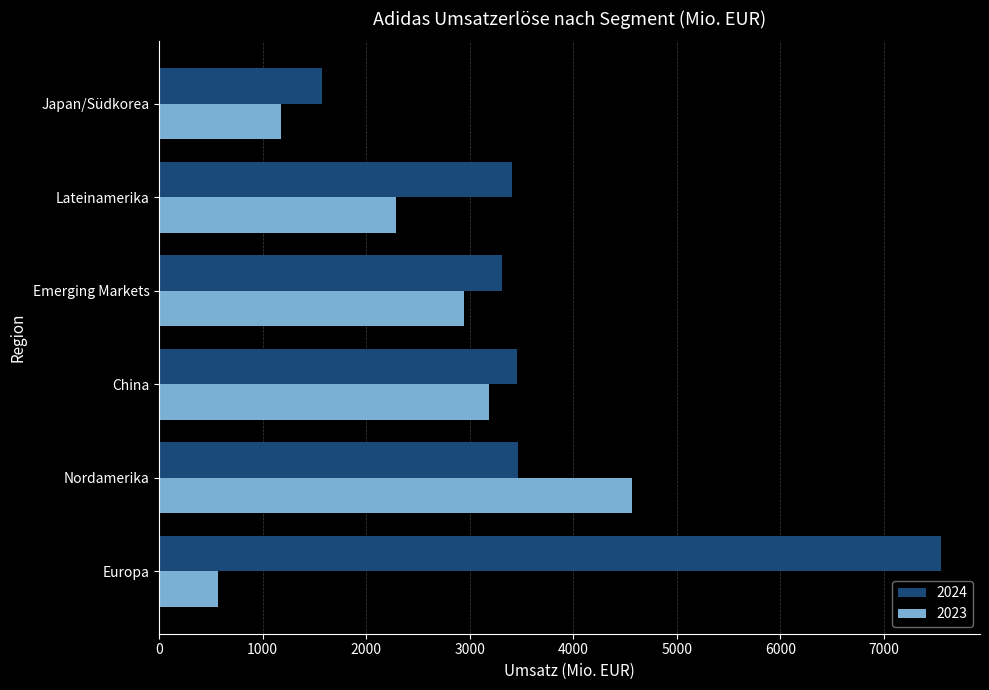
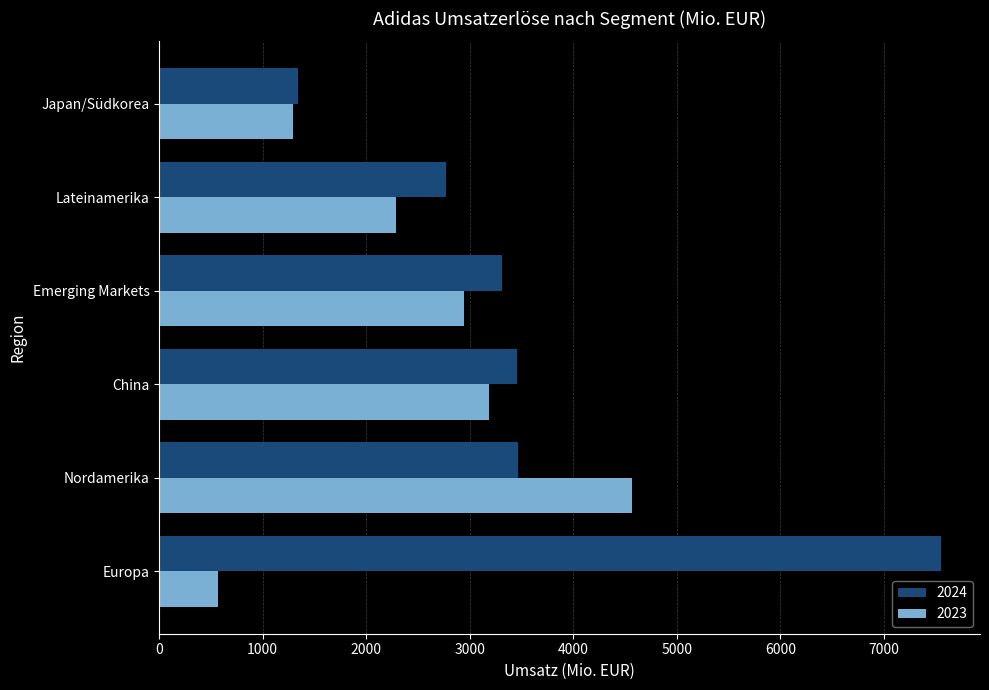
2024, Japan/Südkorea: 1570 -> 1340
2023, Japan/Südkorea: 1180 -> 1290
2024, Lateinamerika: 3410 -> 2770
